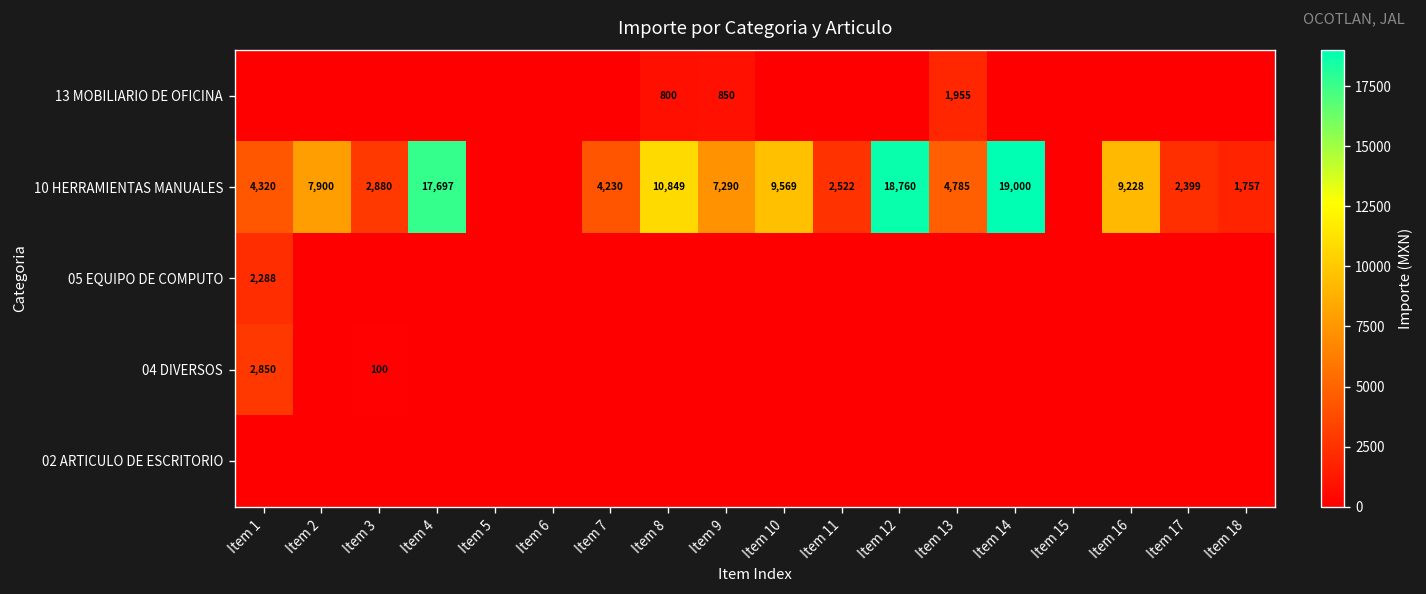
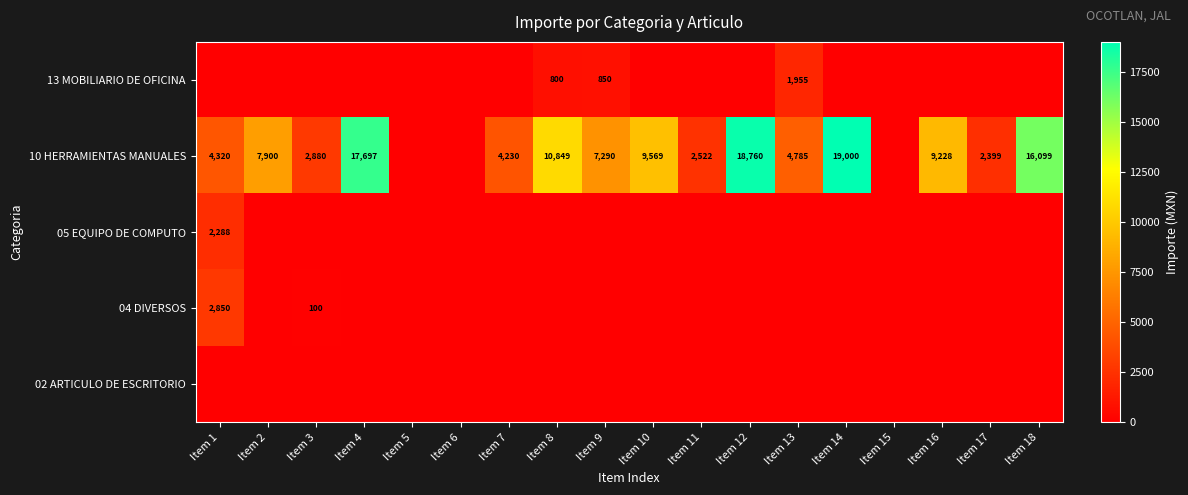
10 HERRAMIENTAS MANUALES, Item 18: 1,757 -> 16,099
